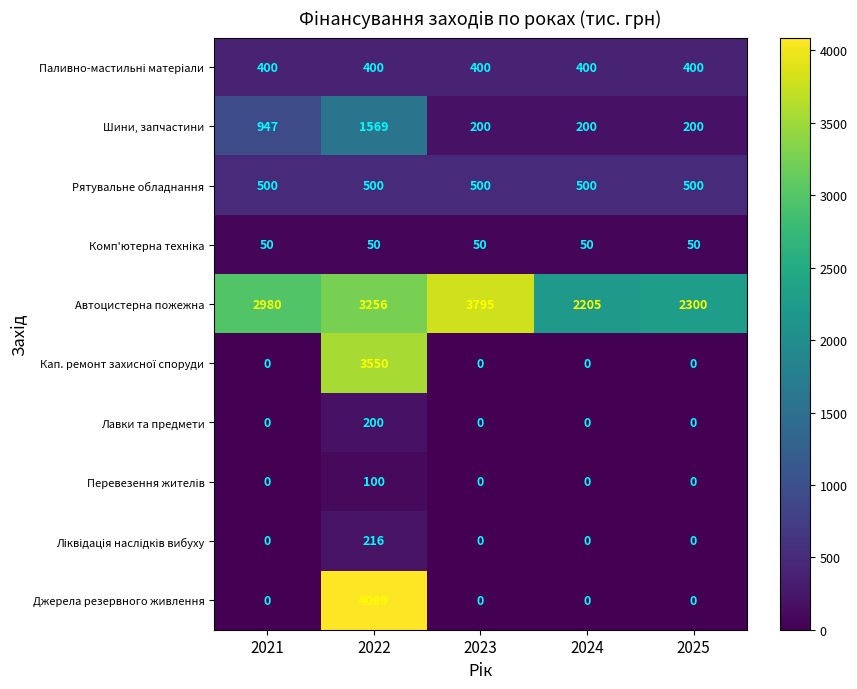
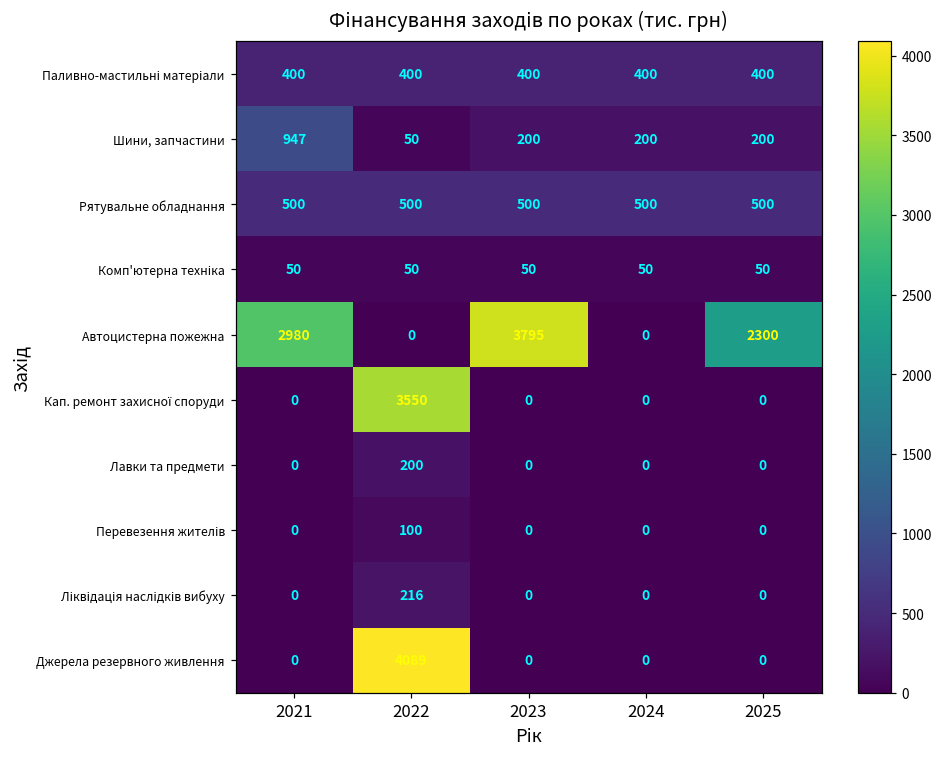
Шини, запчастини, 2022: 1569 -> 50
Автоцистерна пожежна, 2022: 3256 -> 0
Автоцистерна пожежна, 2024: 2205 -> 0
